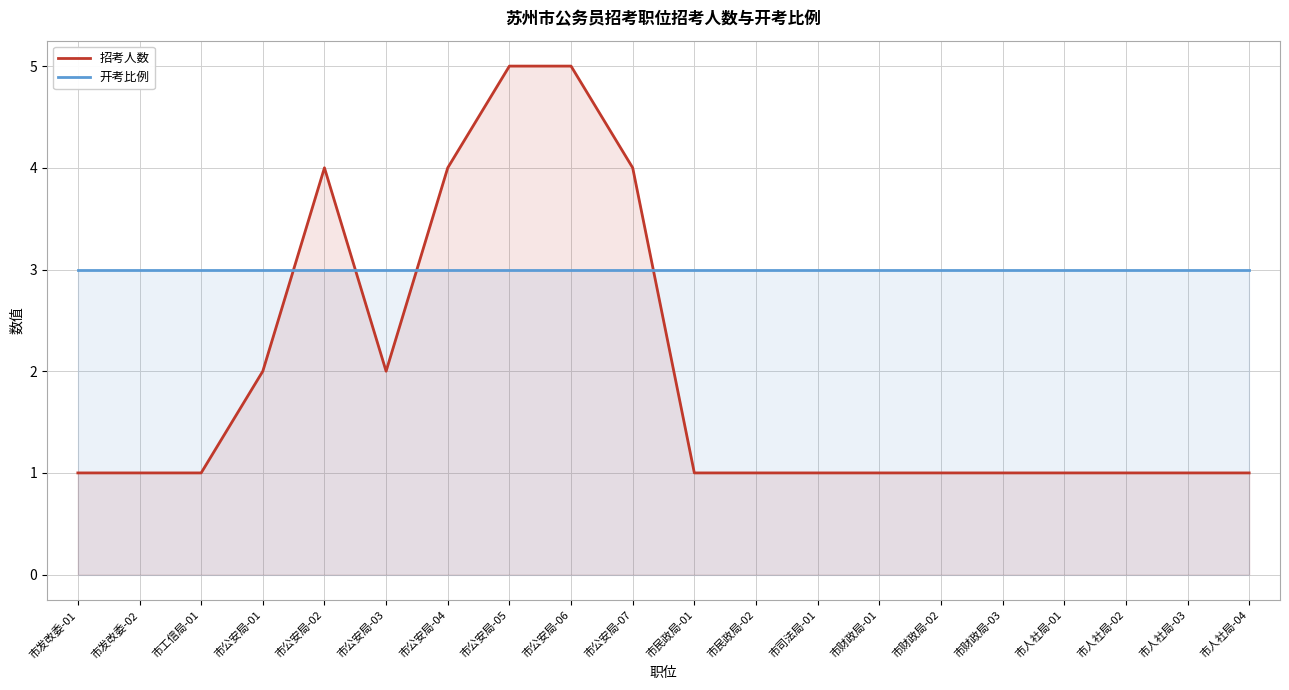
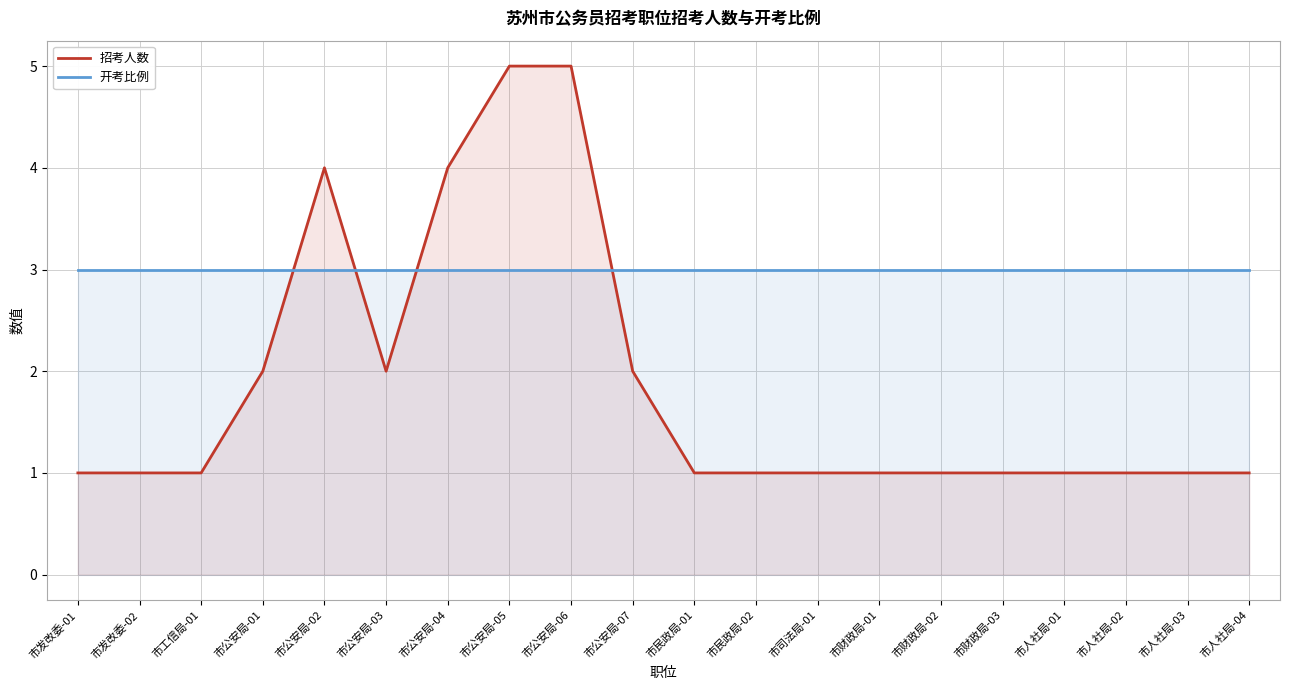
招考人数, 市公安局-07: 4 -> 2
